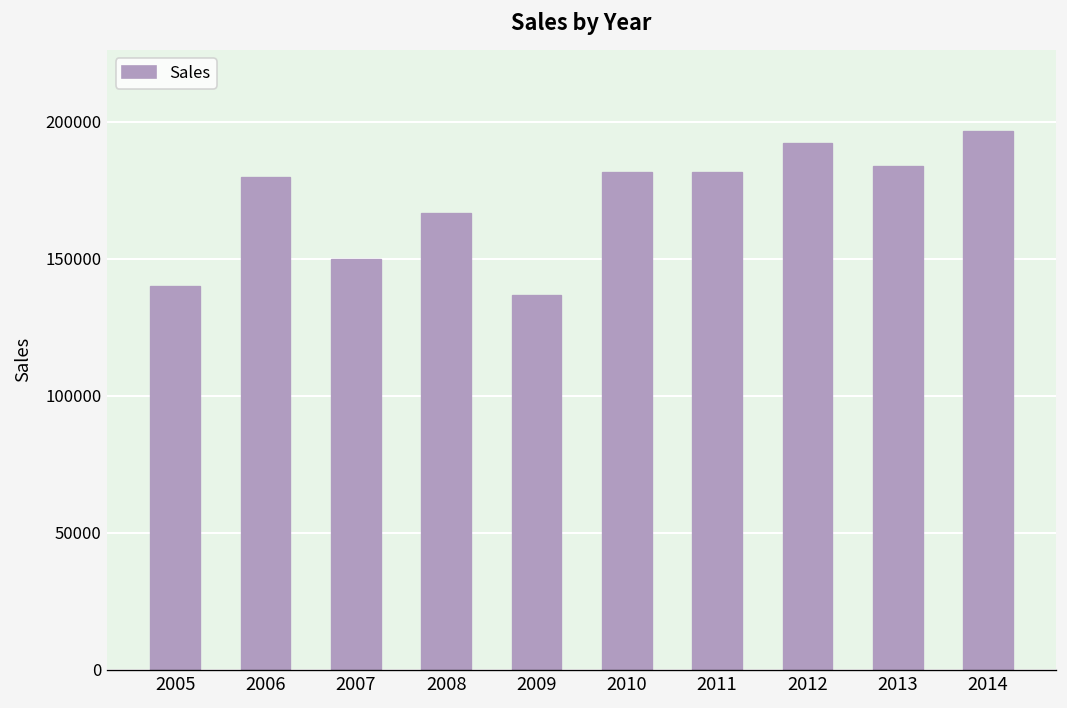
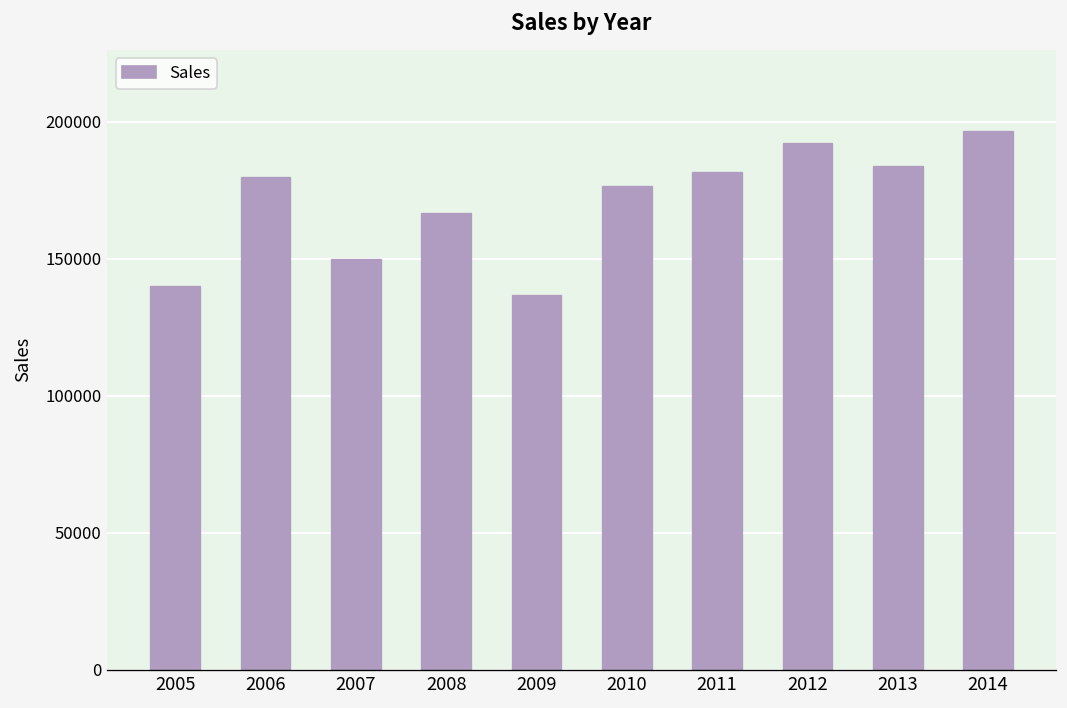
2010: 182000 -> 177000
